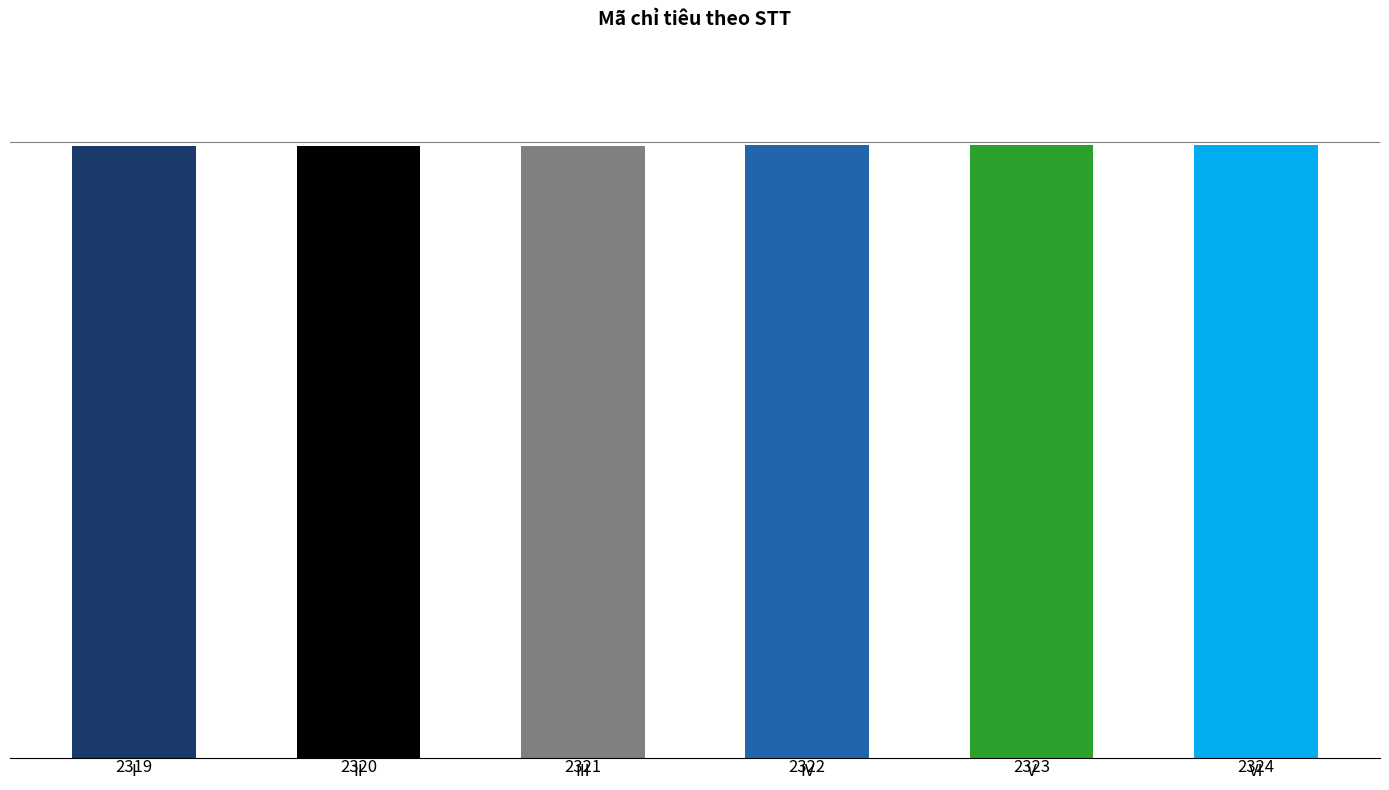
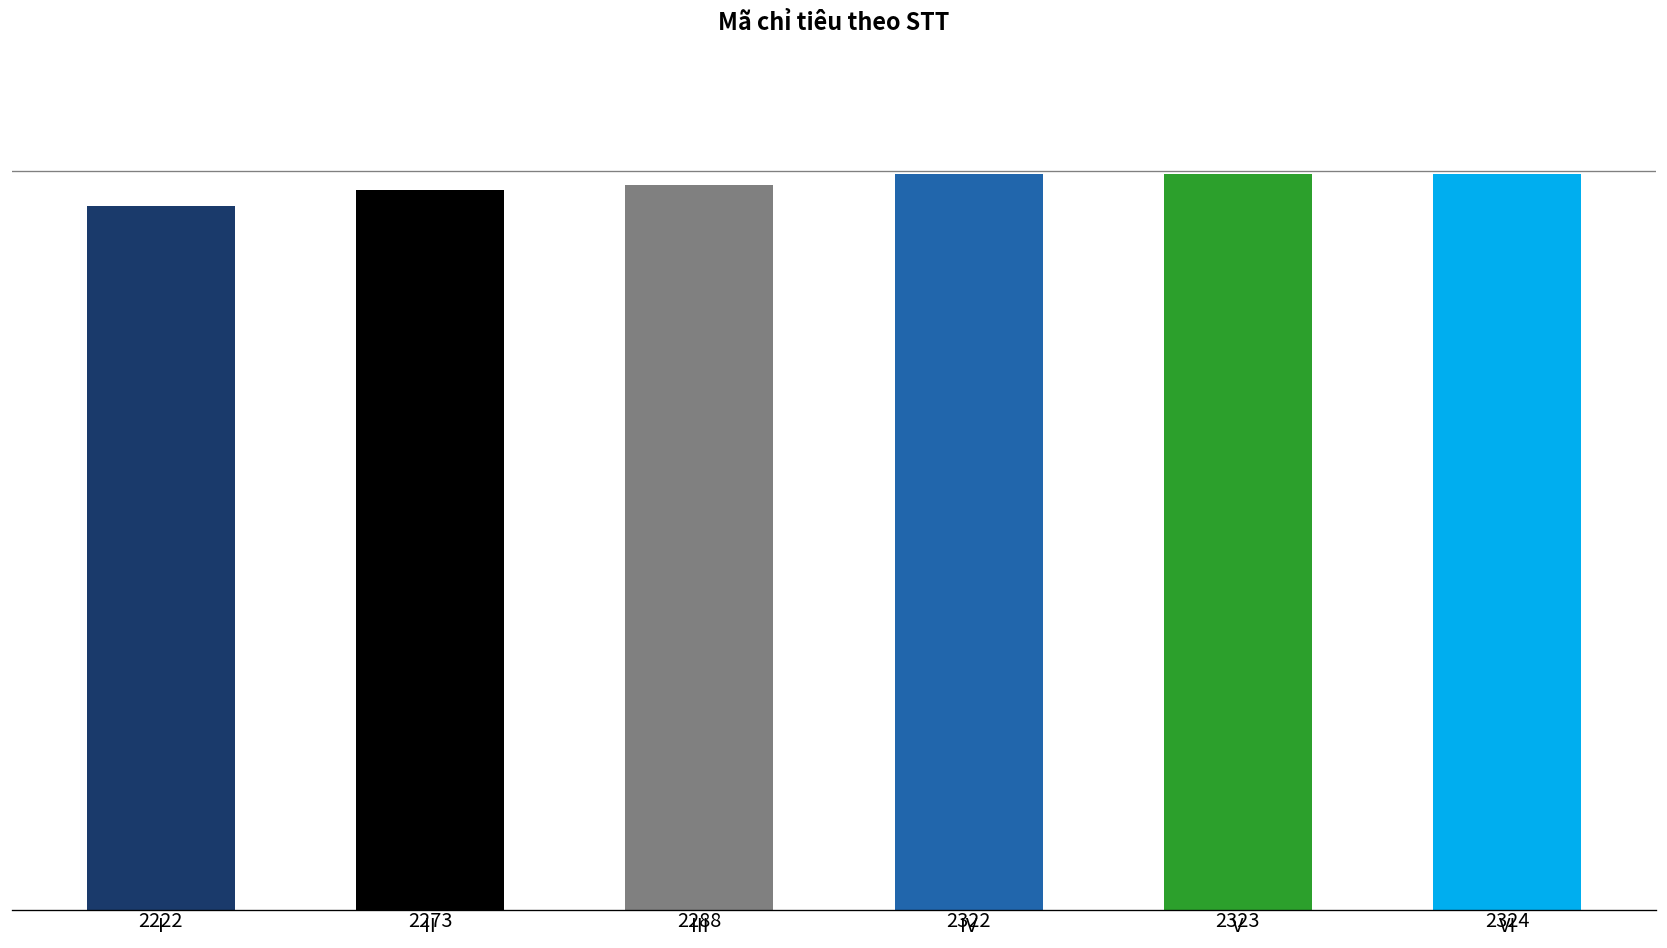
I: 2319 -> 2222
II: 2320 -> 2273
III: 2321 -> 2288
